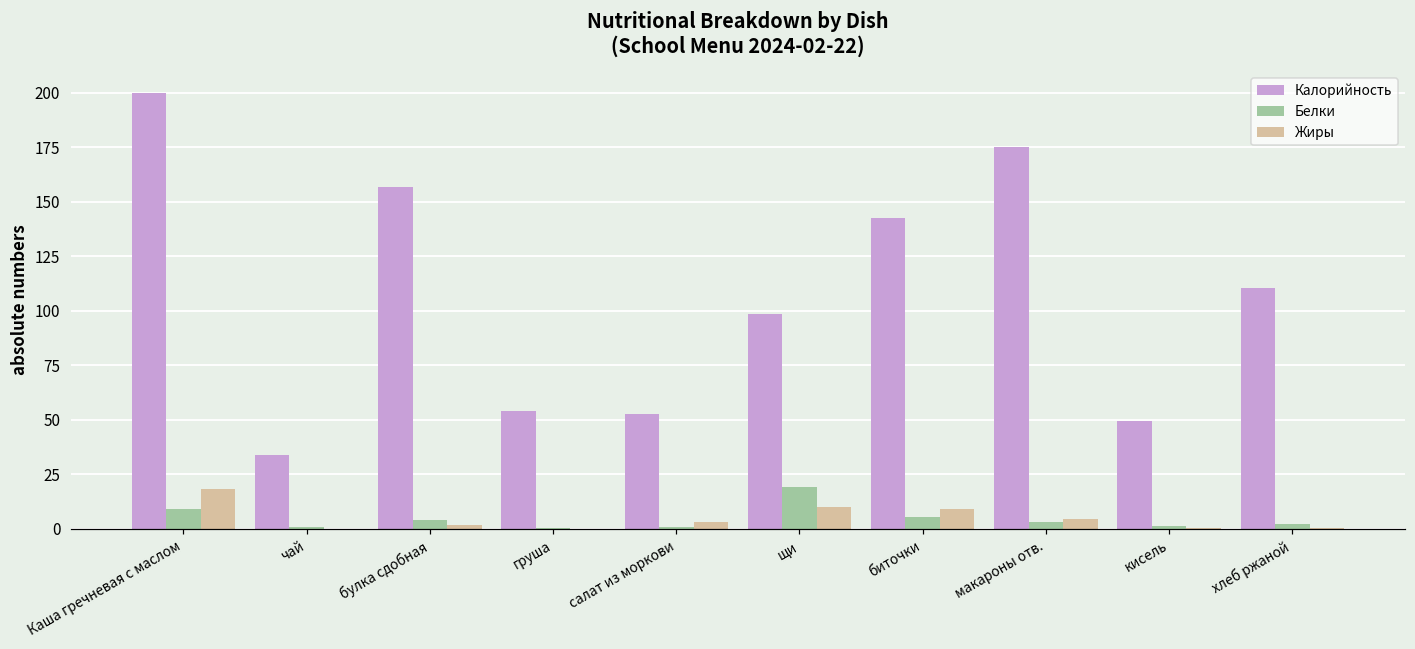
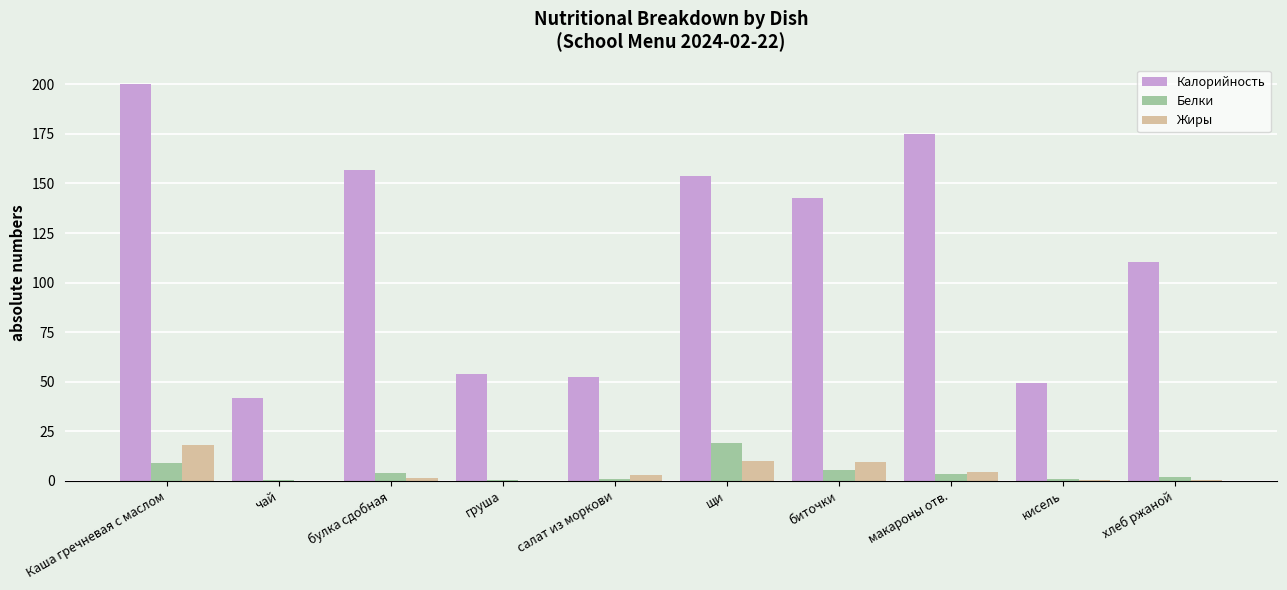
Калорийность, чай: 34 -> 42
Калорийность, щи: 99 -> 154
